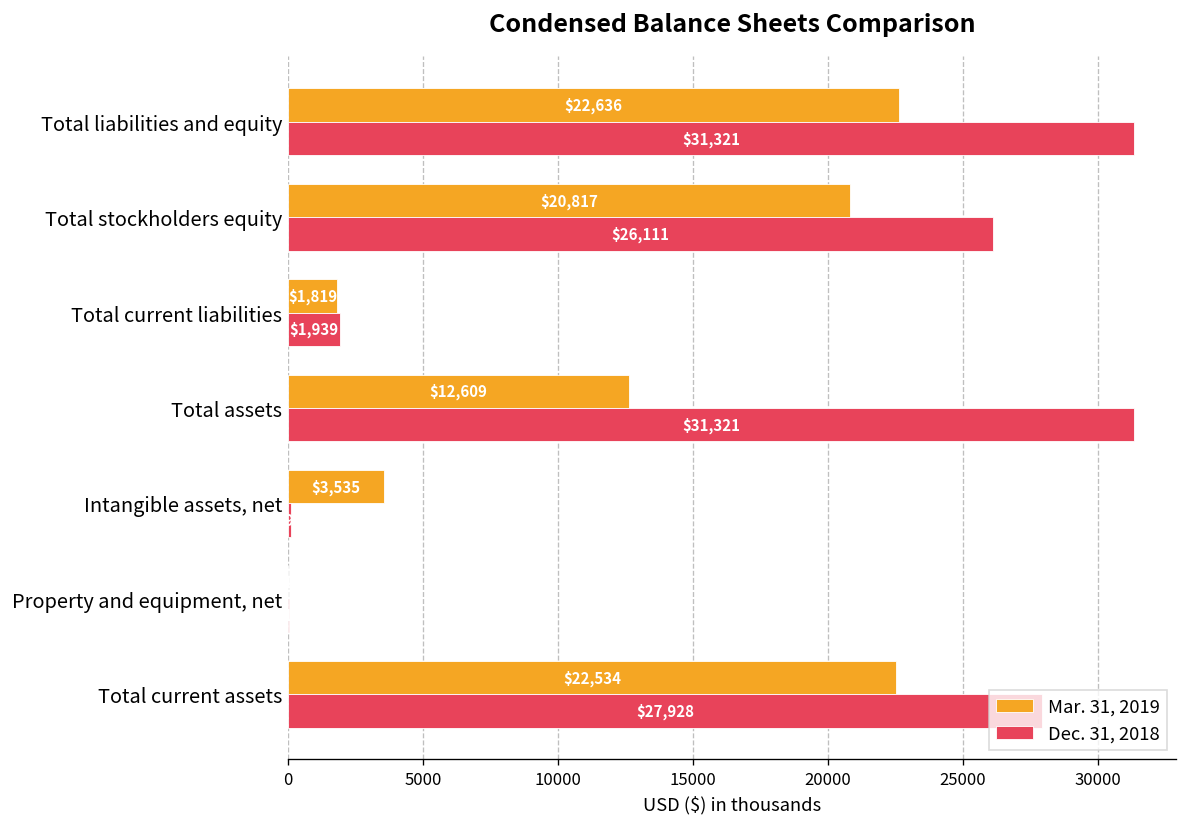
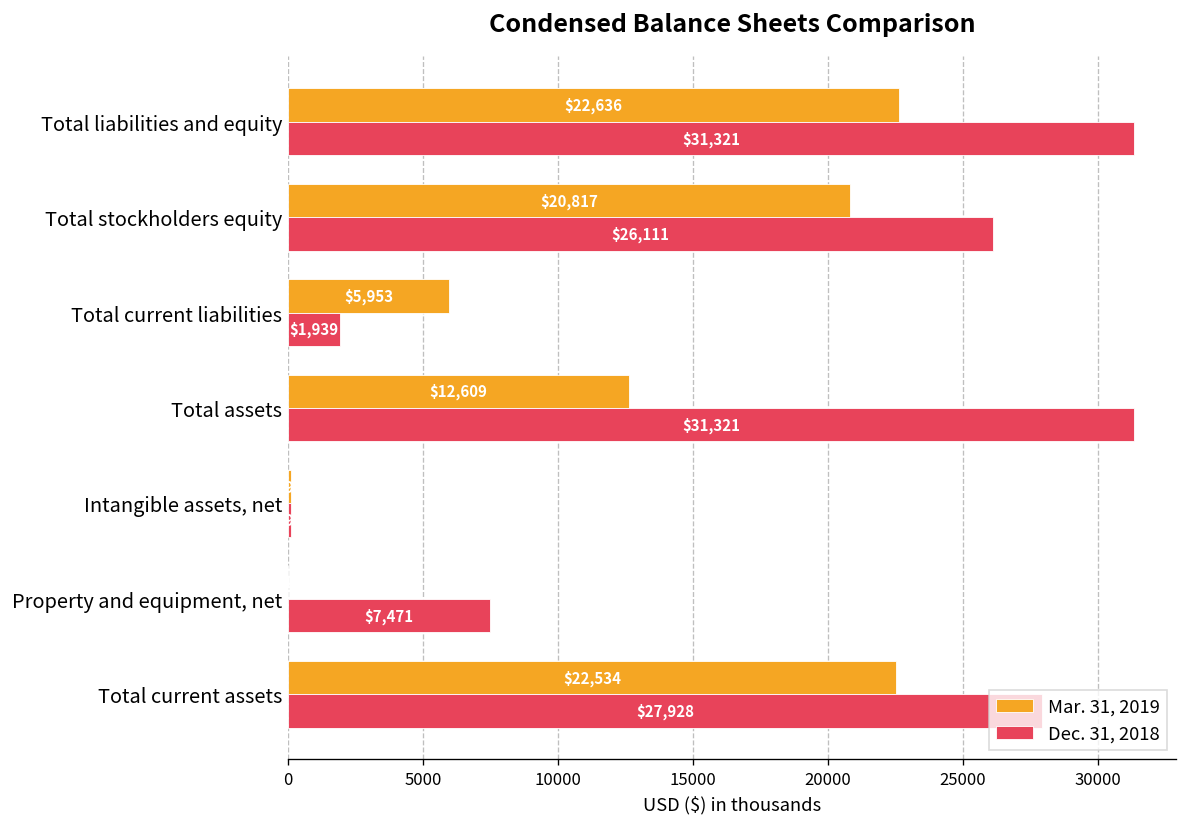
Mar. 31, 2019, Total current liabilities: $1,819 -> $5,953
Mar. 31, 2019, Intangible assets, net: 3500 -> 100
Dec. 31, 2018, Property and equipment, net: 0 -> 7500
